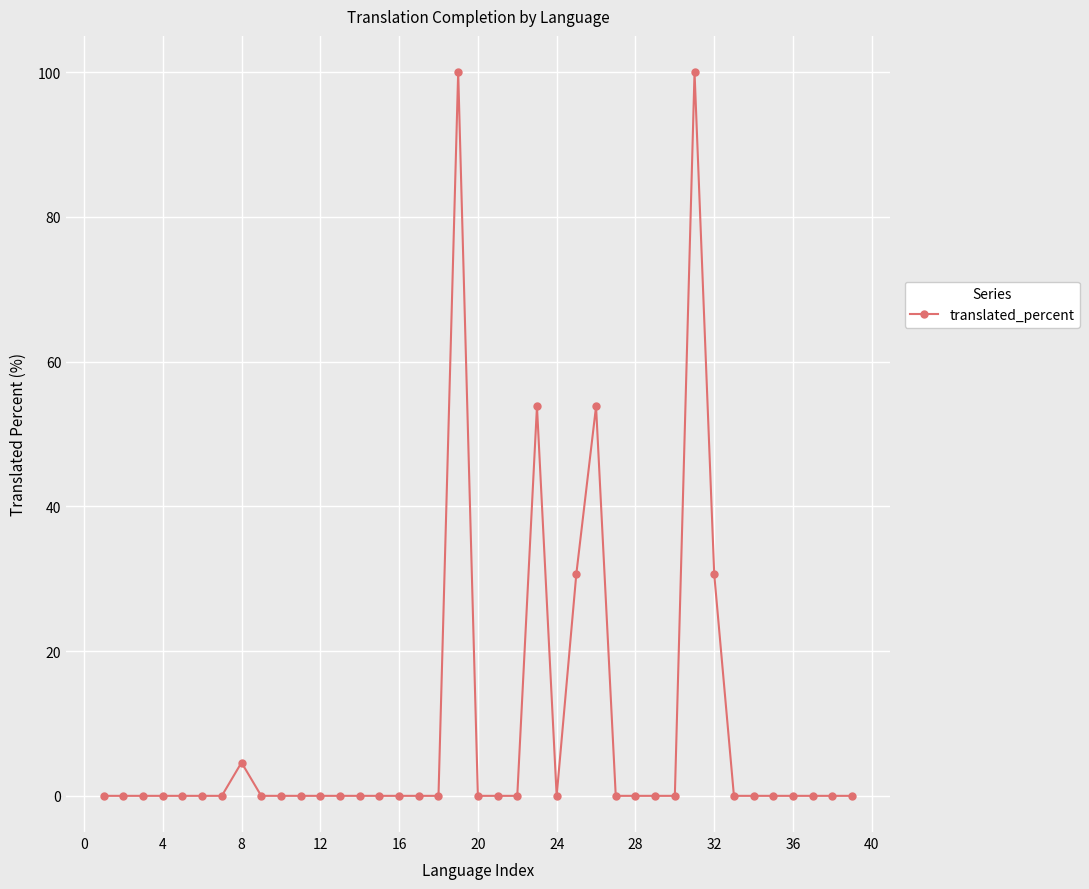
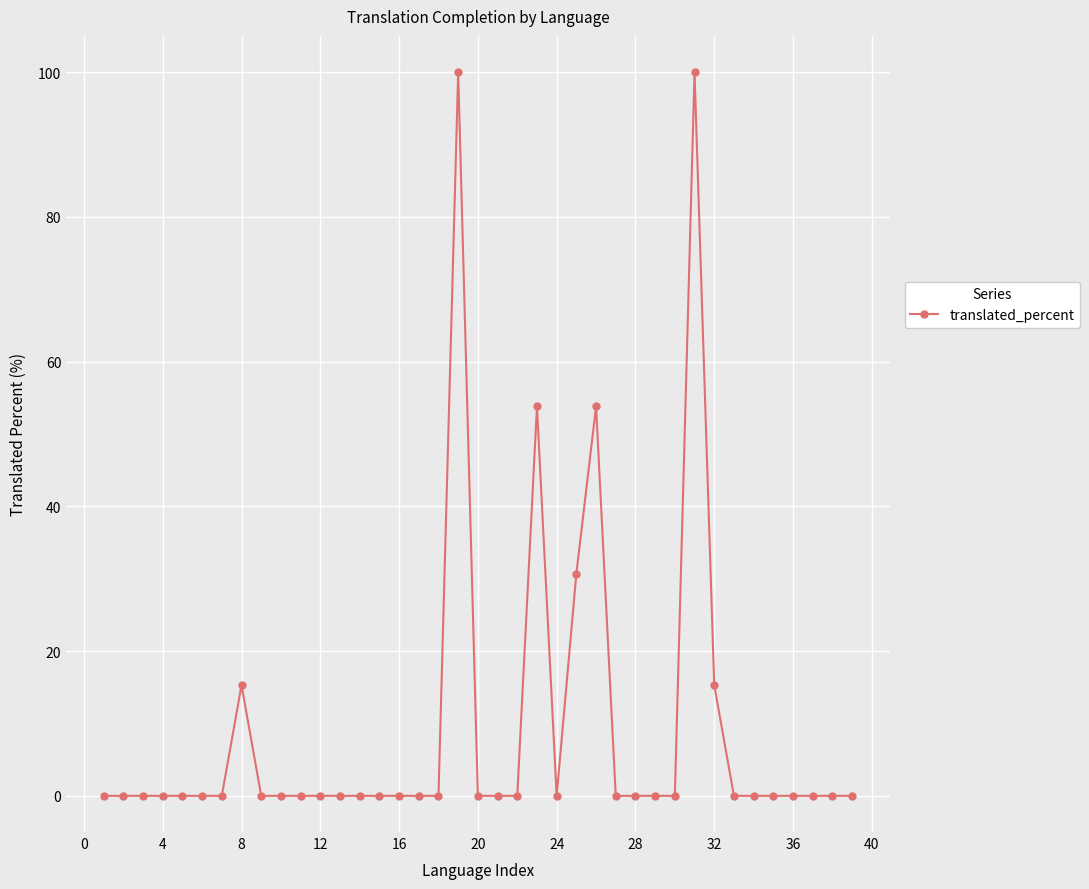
8: 5 -> 15
32: 31 -> 15
